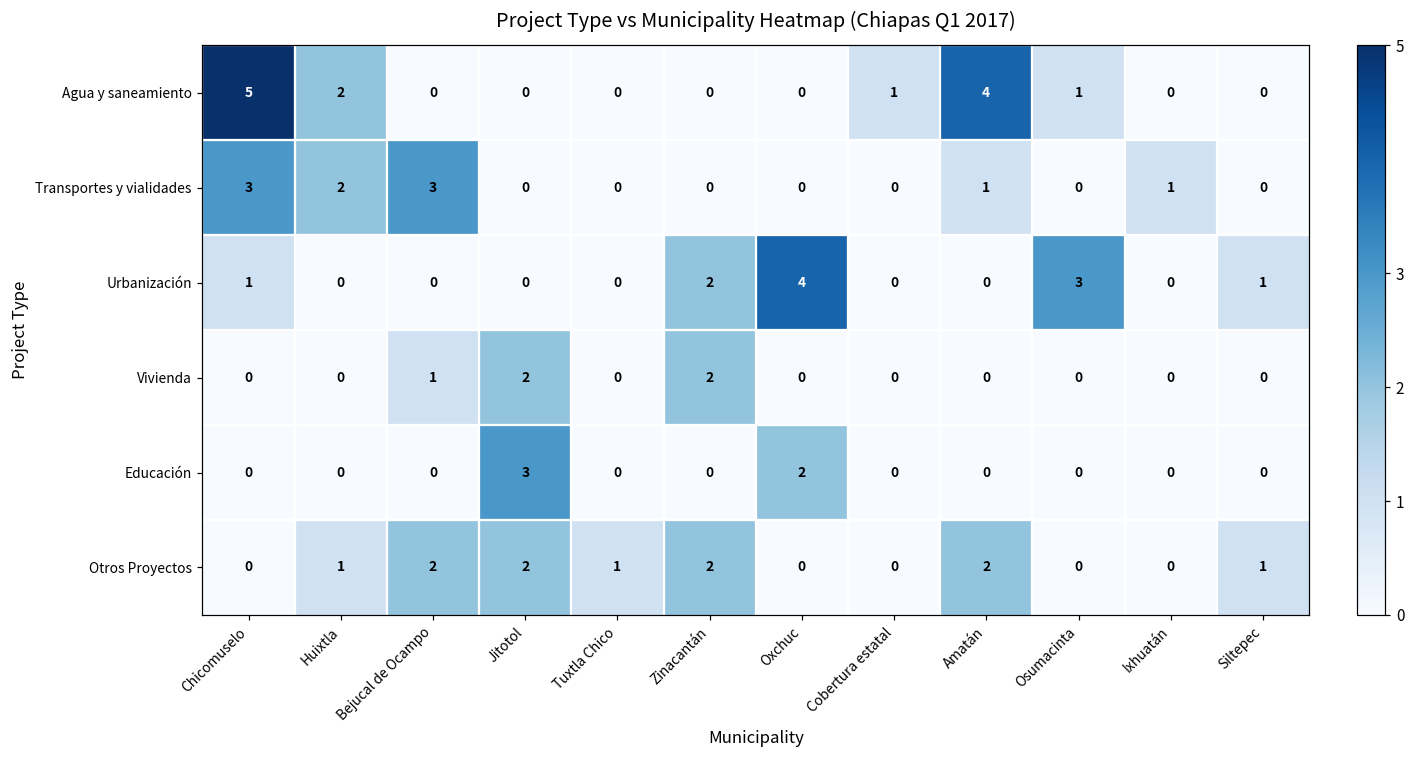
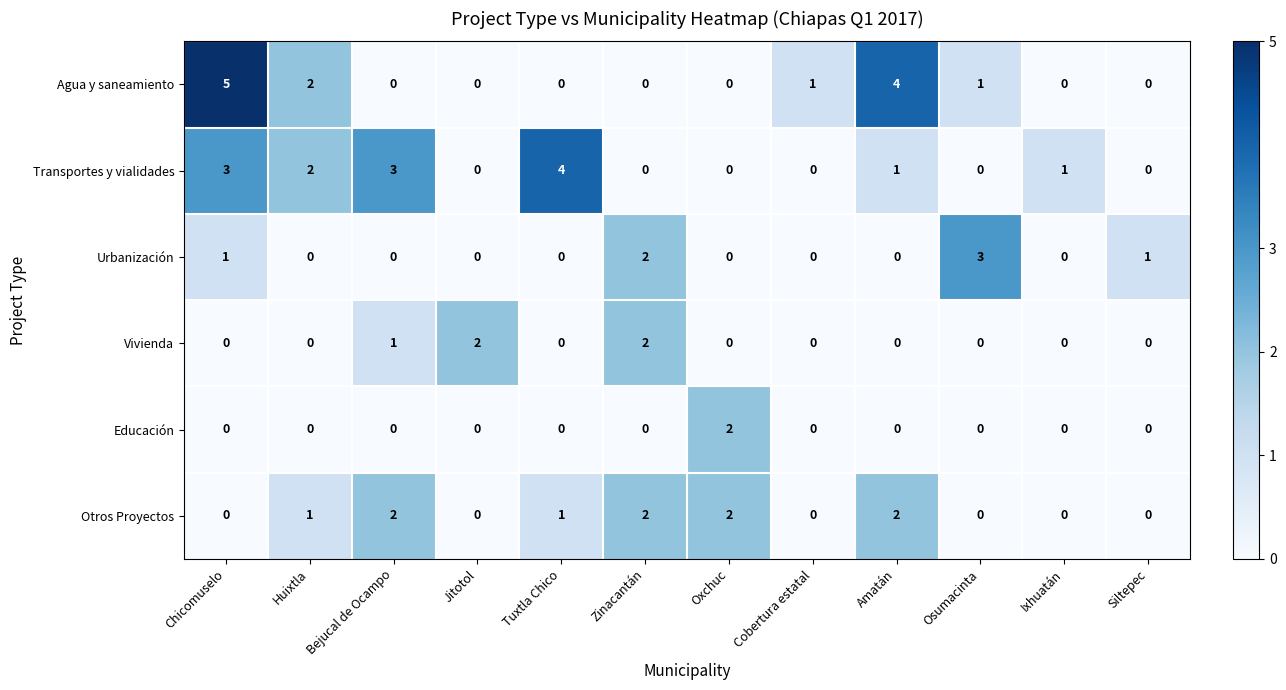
Transportes y vialidades, Tuxtla Chico: 0 -> 4
Urbanización, Oxchuc: 4 -> 0
Educación, Jitotol: 3 -> 0
Otros Proyectos, Jitotol: 2 -> 0
Otros Proyectos, Oxchuc: 0 -> 2
Otros Proyectos, Siltepec: 1 -> 0
